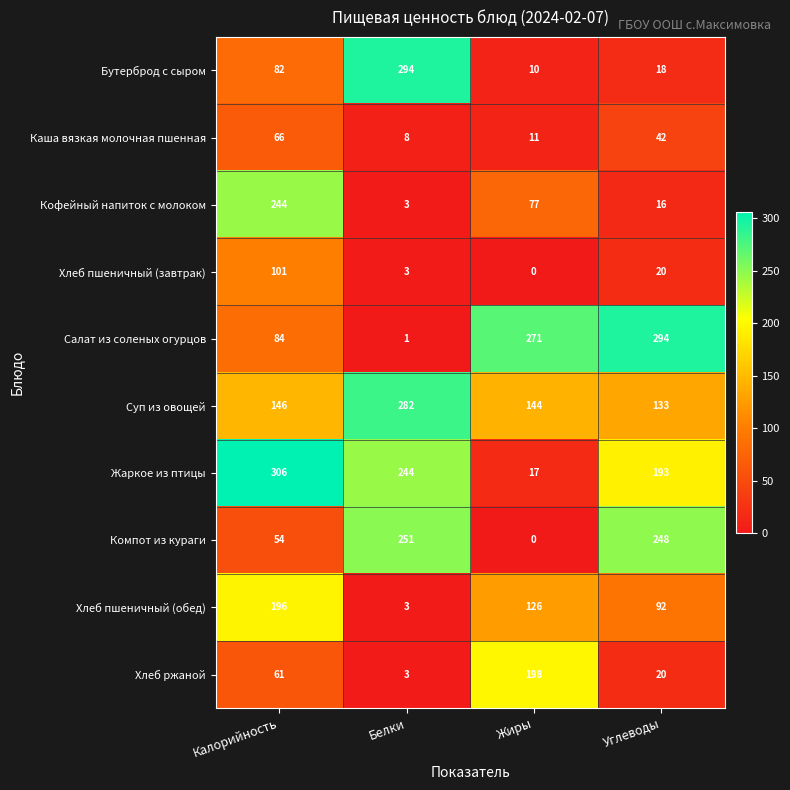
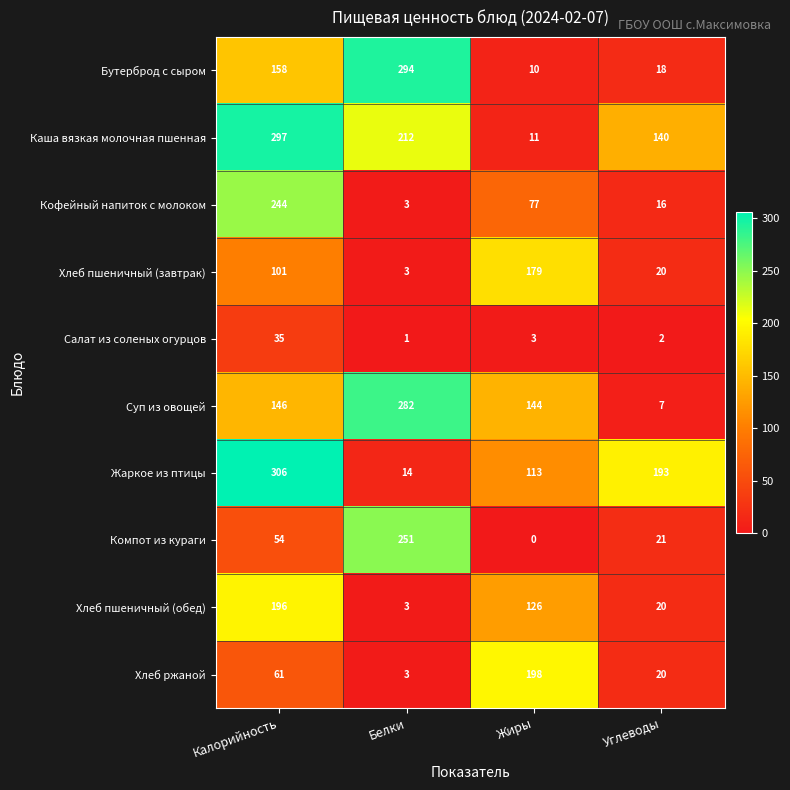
Бутерброд с сыром, Калорийность: 82 -> 158
Каша вязкая молочная пшенная, Калорийность: 66 -> 297
Каша вязкая молочная пшенная, Белки: 8 -> 212
Каша вязкая молочная пшенная, Углеводы: 42 -> 140
Хлеб пшеничный (завтрак), Жиры: 0 -> 179
Салат из соленых огурцов, Калорийность: 84 -> 35
Салат из соленых огурцов, Жиры: 271 -> 3
Салат из соленых огурцов, Углеводы: 294 -> 2
Суп из овощей, Углеводы: 133 -> 7
Жаркое из птицы, Белки: 244 -> 14
Жаркое из птицы, Жиры: 17 -> 113
Компот из кураги, Углеводы: 248 -> 21
Хлеб пшеничный (обед), Углеводы: 92 -> 20
